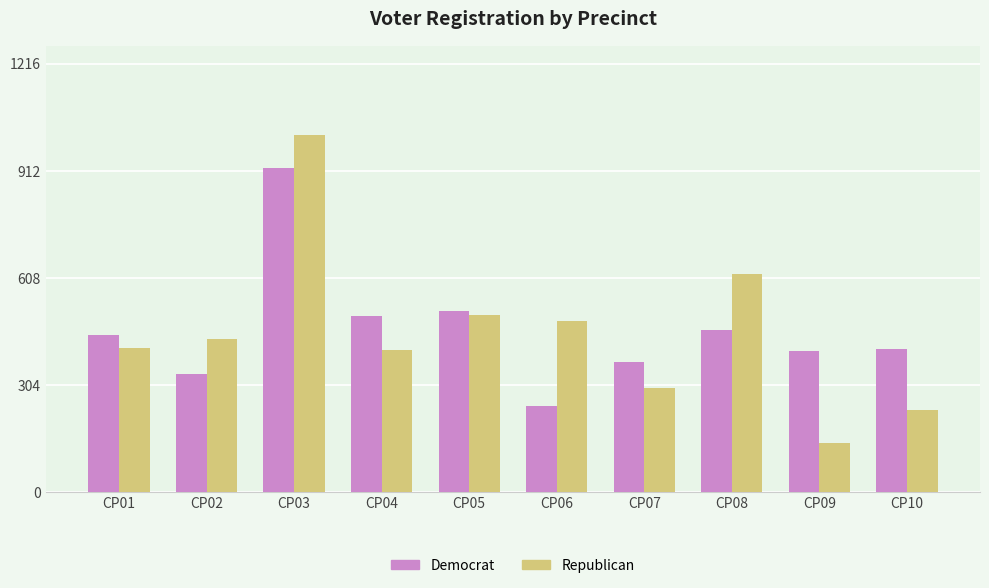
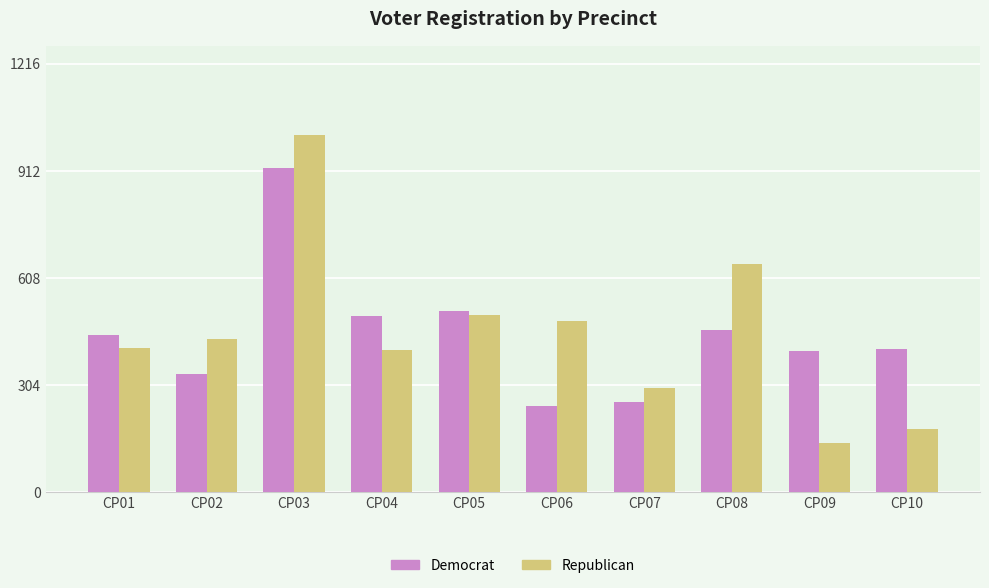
Democrat, CP07: 370 -> 260
Republican, CP08: 620 -> 650
Republican, CP10: 230 -> 180
